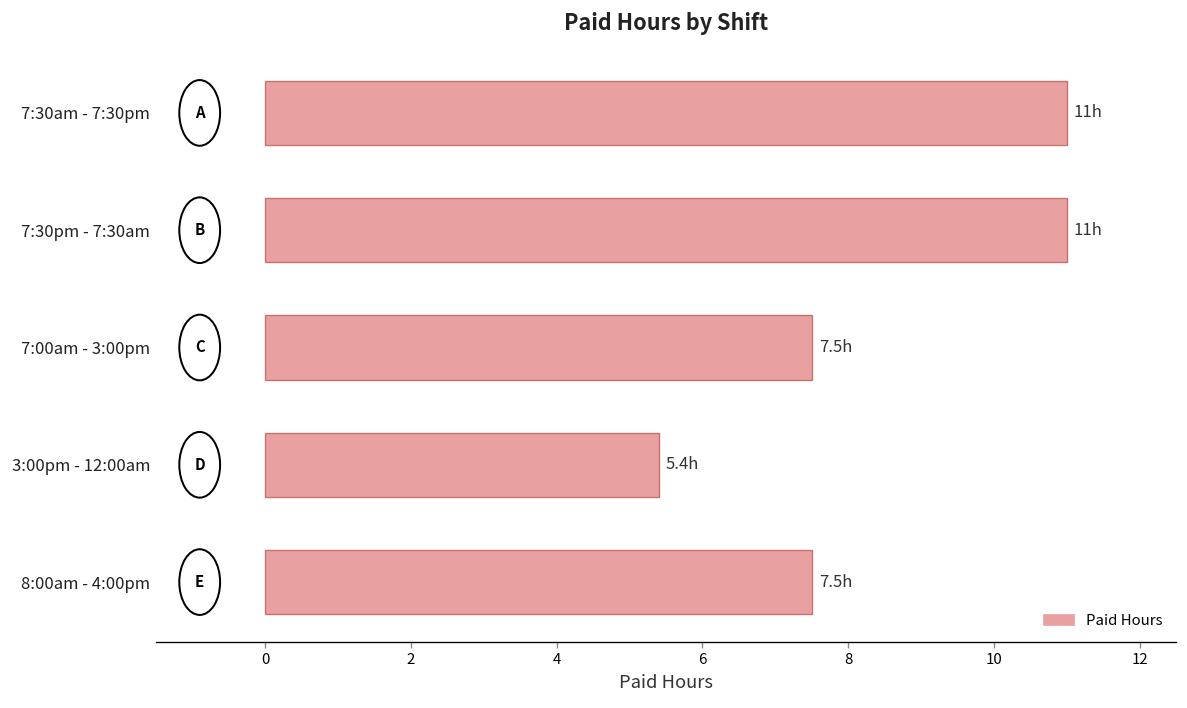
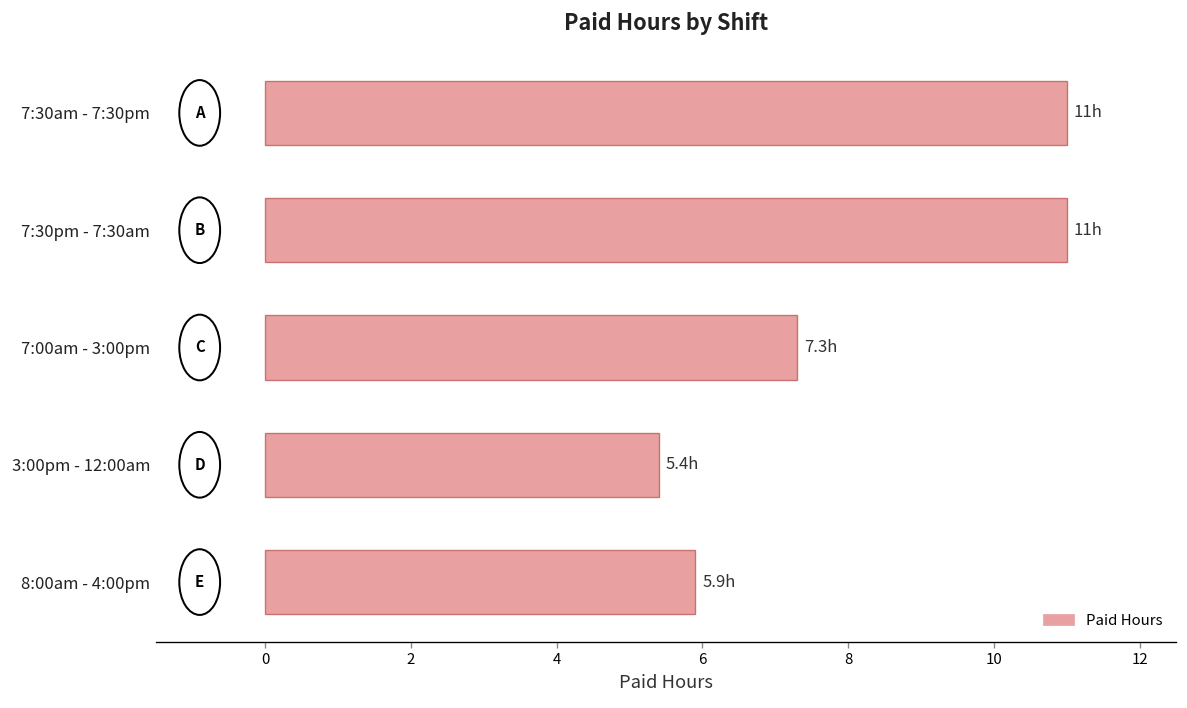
7:00am - 3:00pm: 7.5h -> 7.3h
8:00am - 4:00pm: 7.5h -> 5.9h
